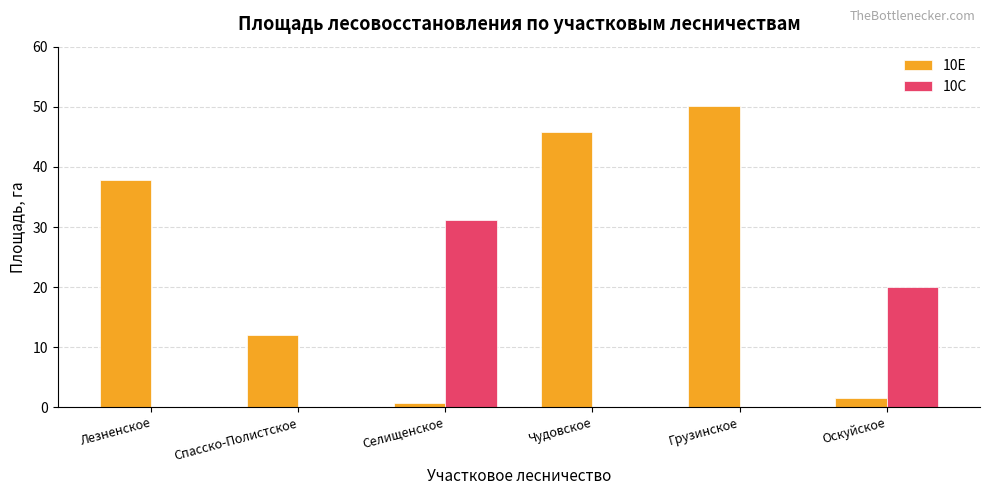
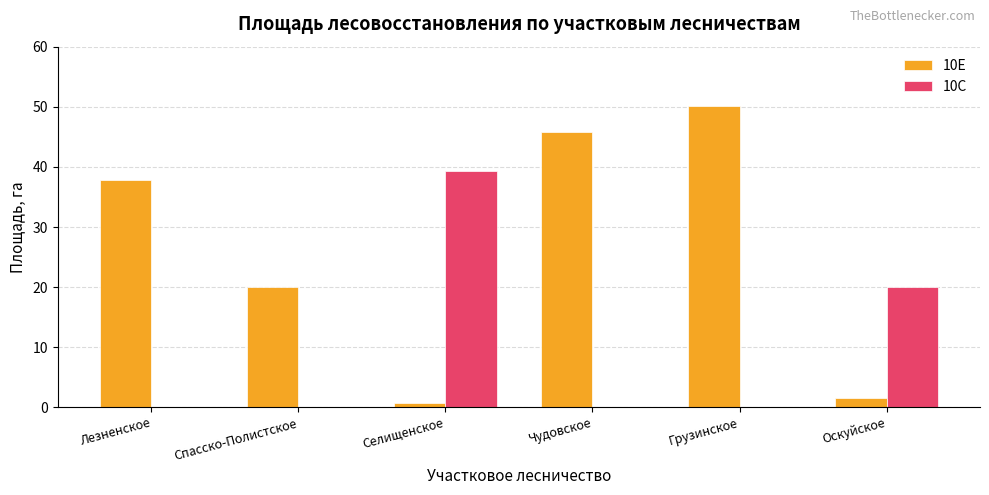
10Е, Спасско-Полистское: 12 -> 20
10С, Селищенское: 31 -> 39
